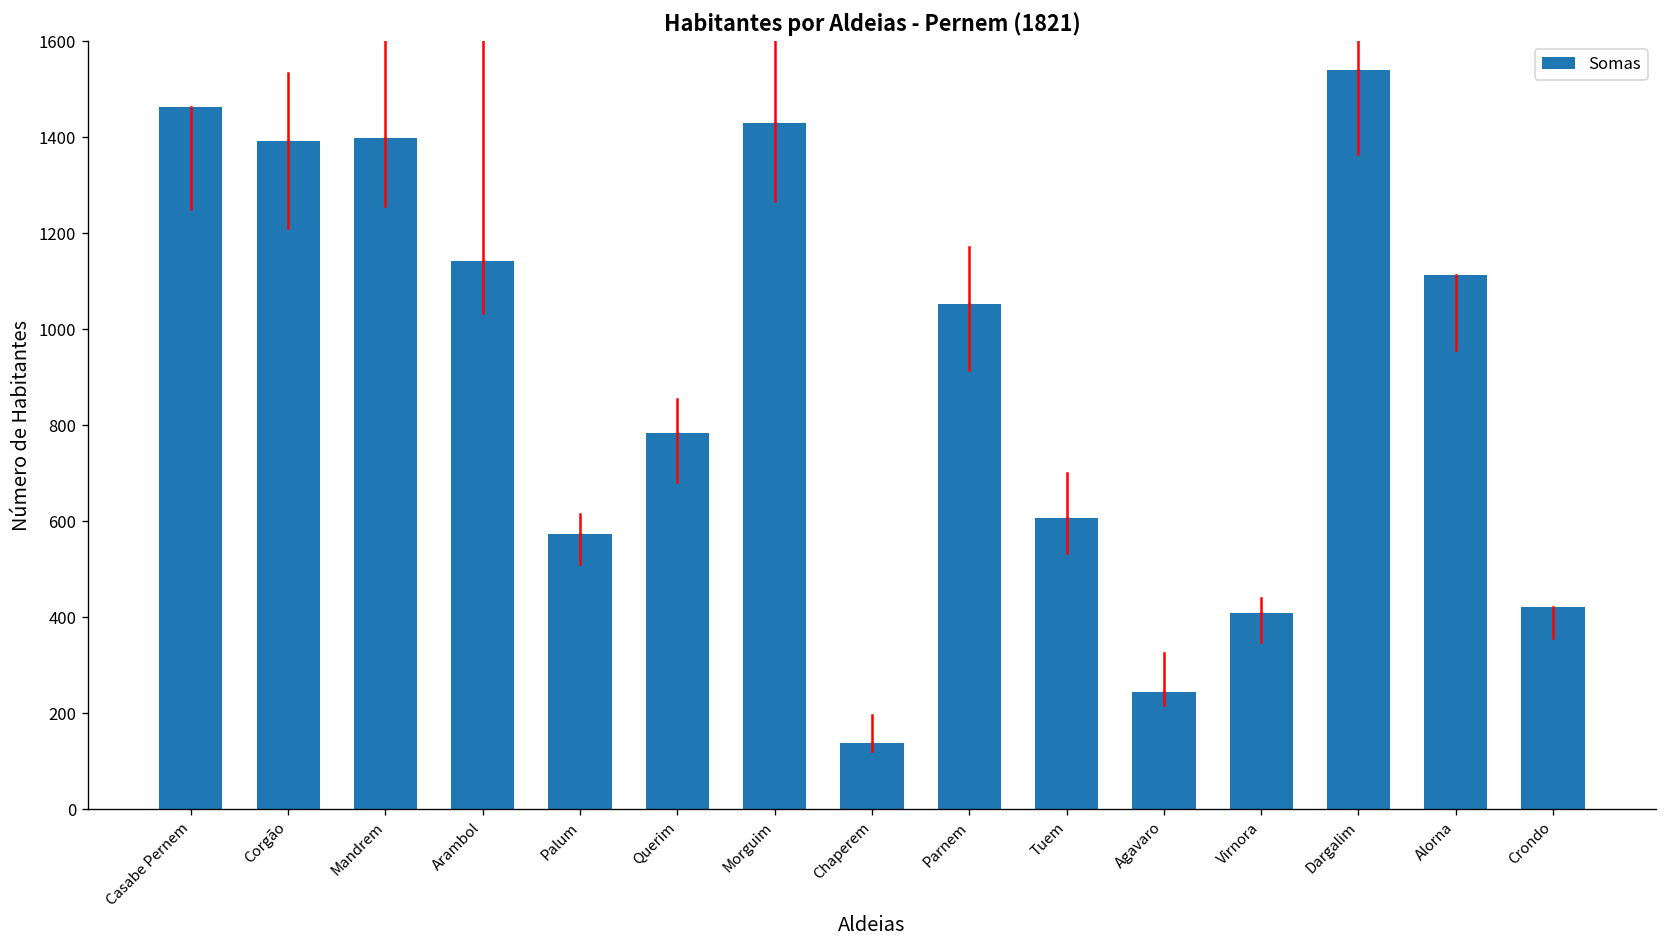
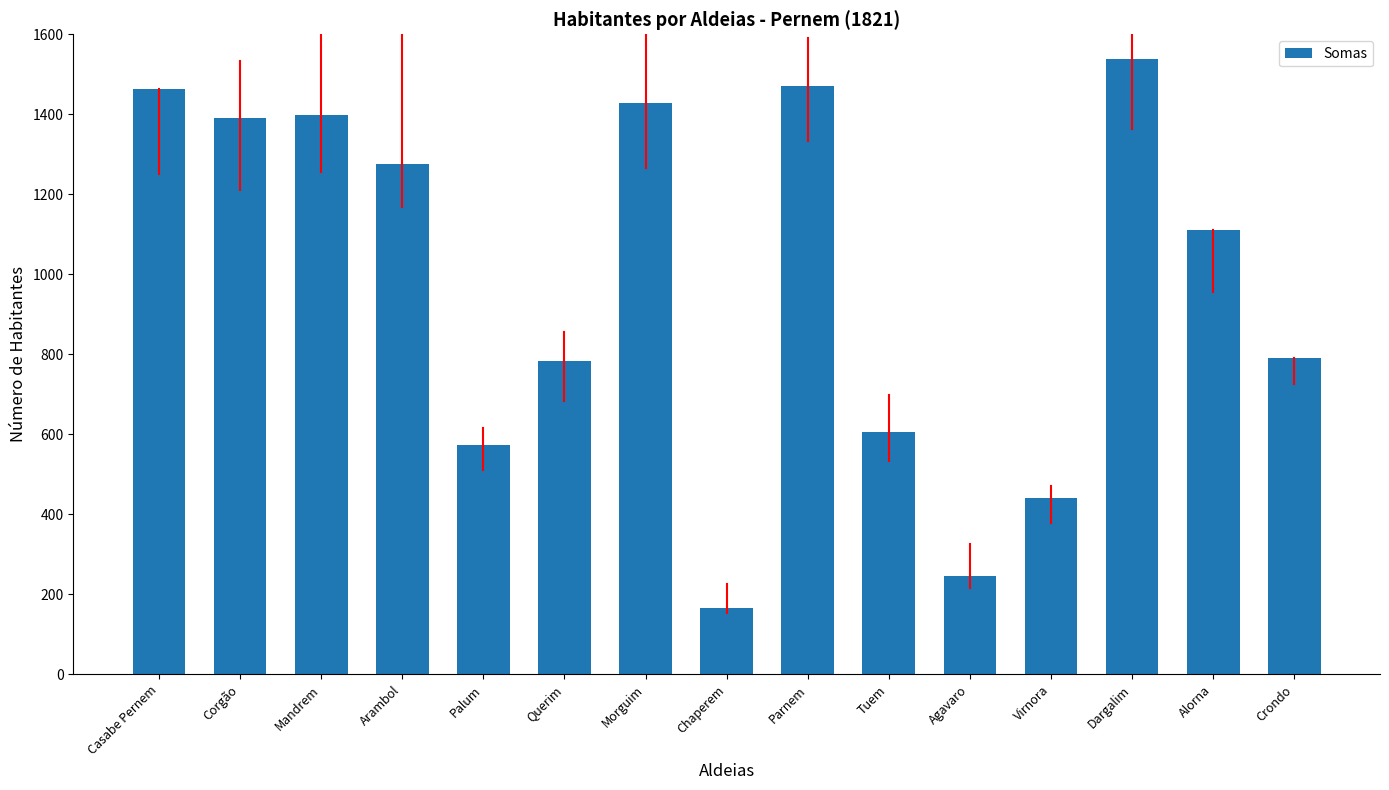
Somas, Arambol: 1140 -> 1280
Somas, Chaperem: 140 -> 170
Somas, Parnem: 1050 -> 1470
Somas, Virnora: 410 -> 440
Somas, Crondo: 420 -> 790
